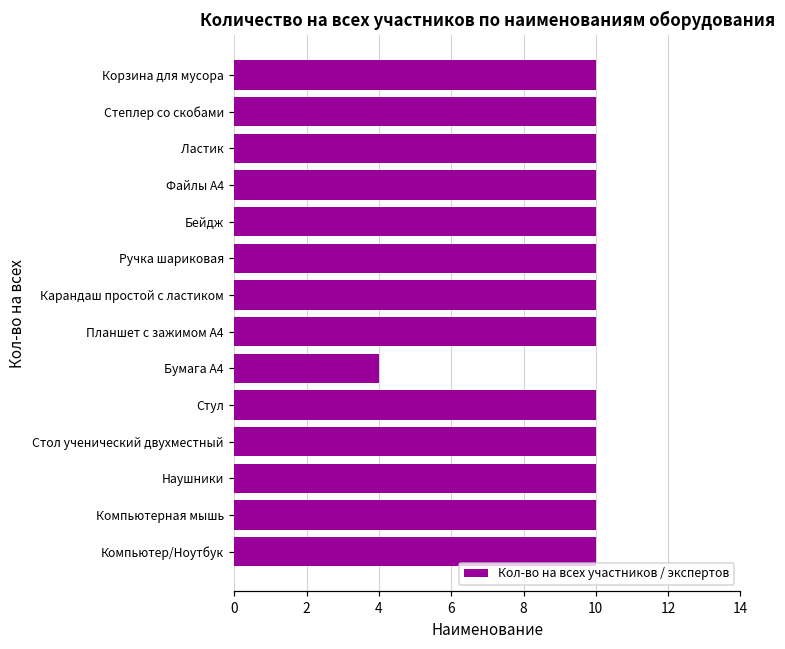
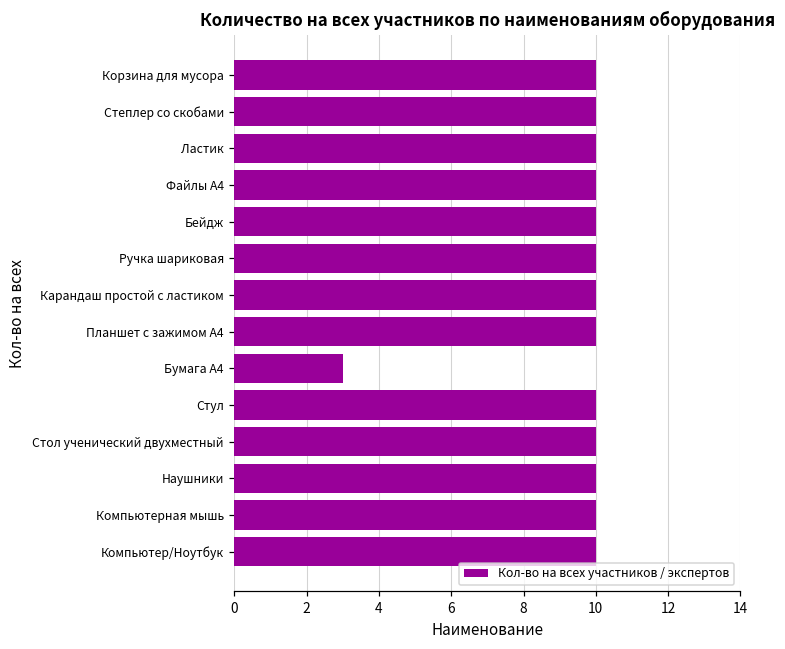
Бумага А4: 4 -> 3
